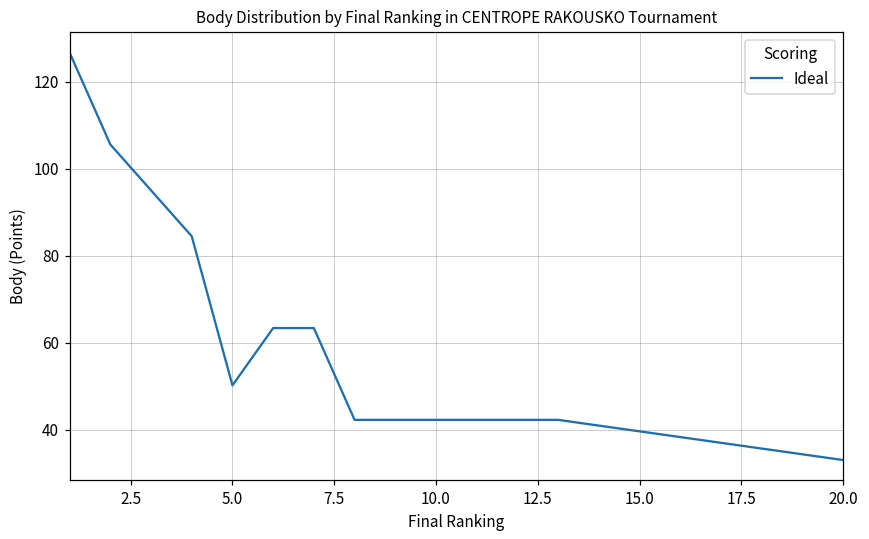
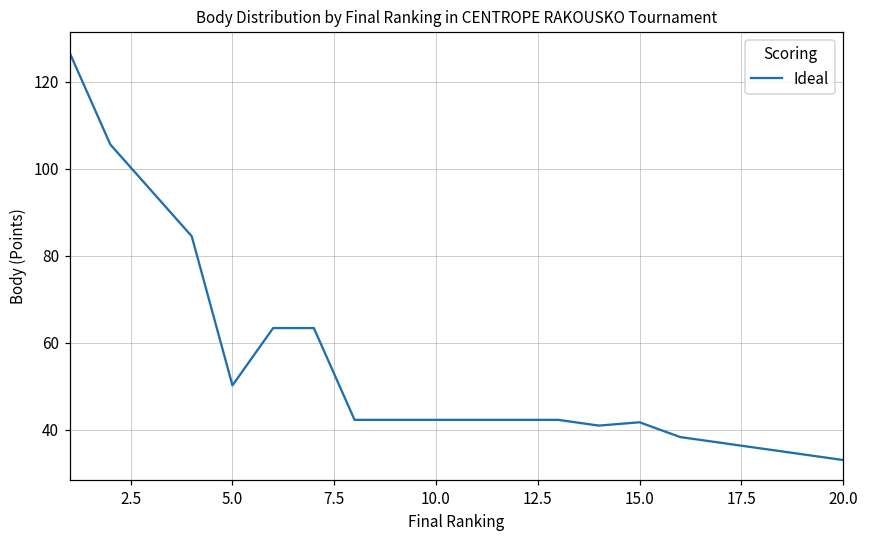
15.0: 40 -> 42
